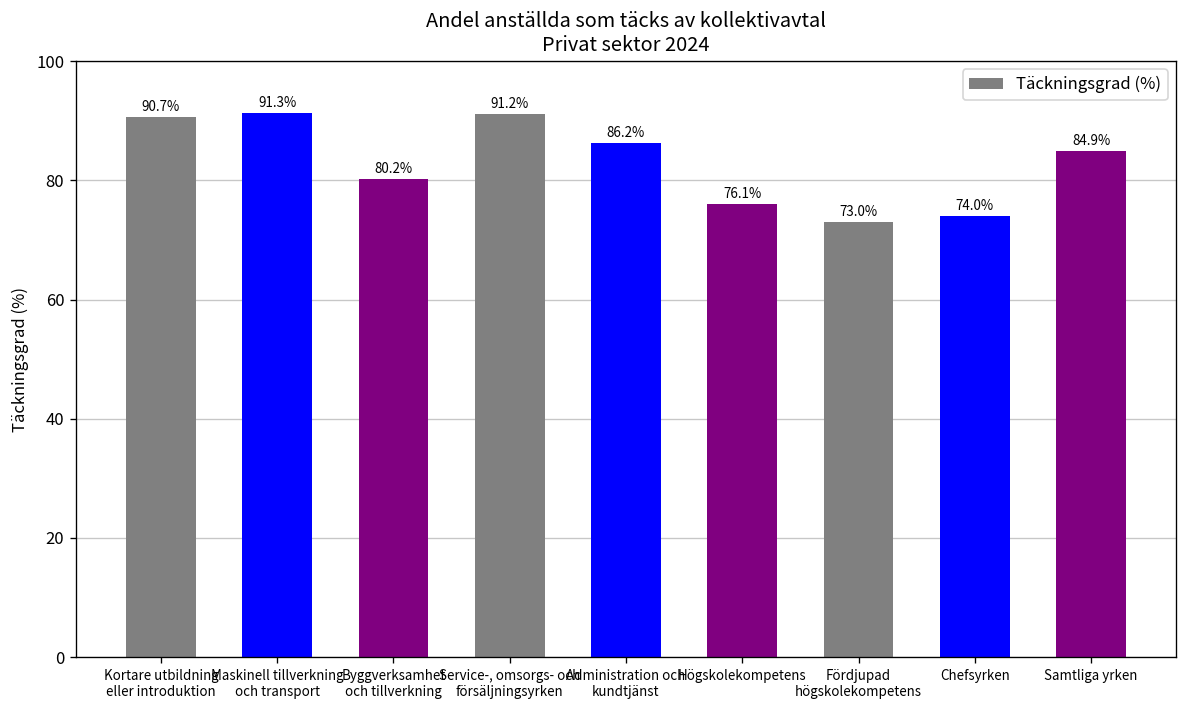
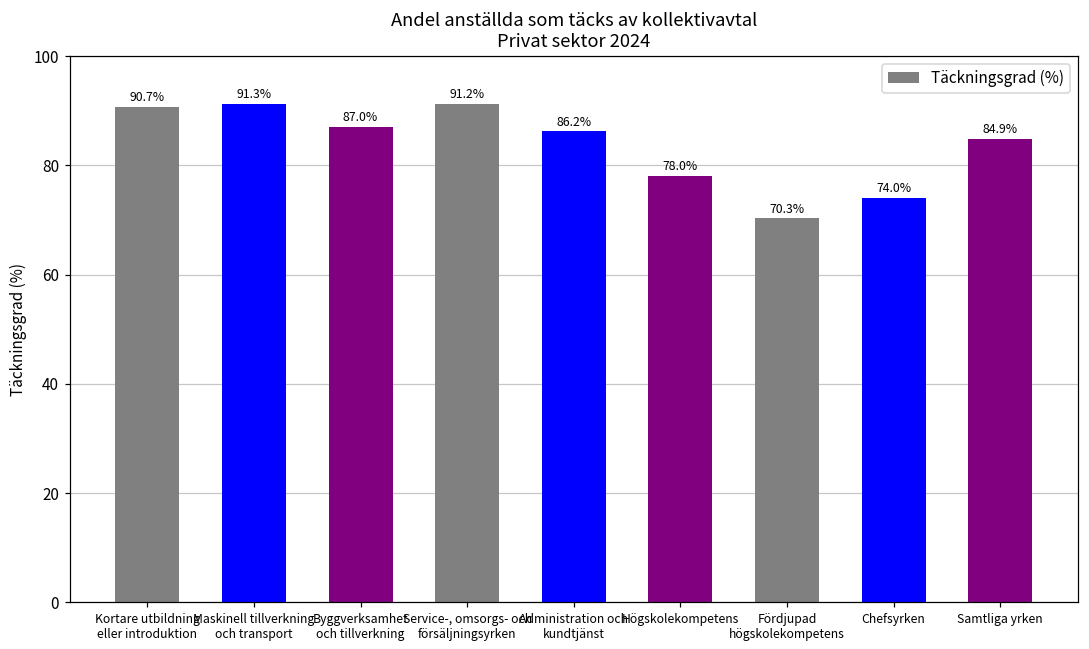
Byggverksamhet och tillverkning: 80.2% -> 87.0%
Högskolekompetens: 76.1% -> 78.0%
Fördjupad högskolekompetens: 73.0% -> 70.3%
